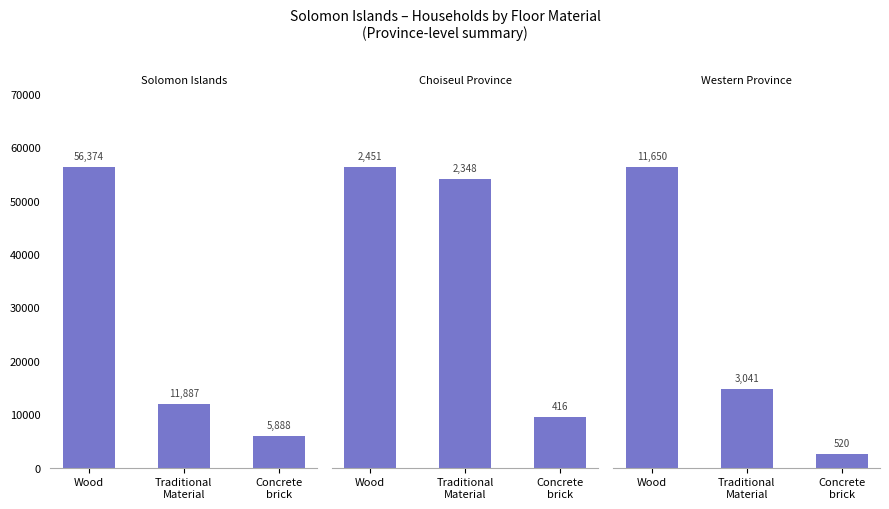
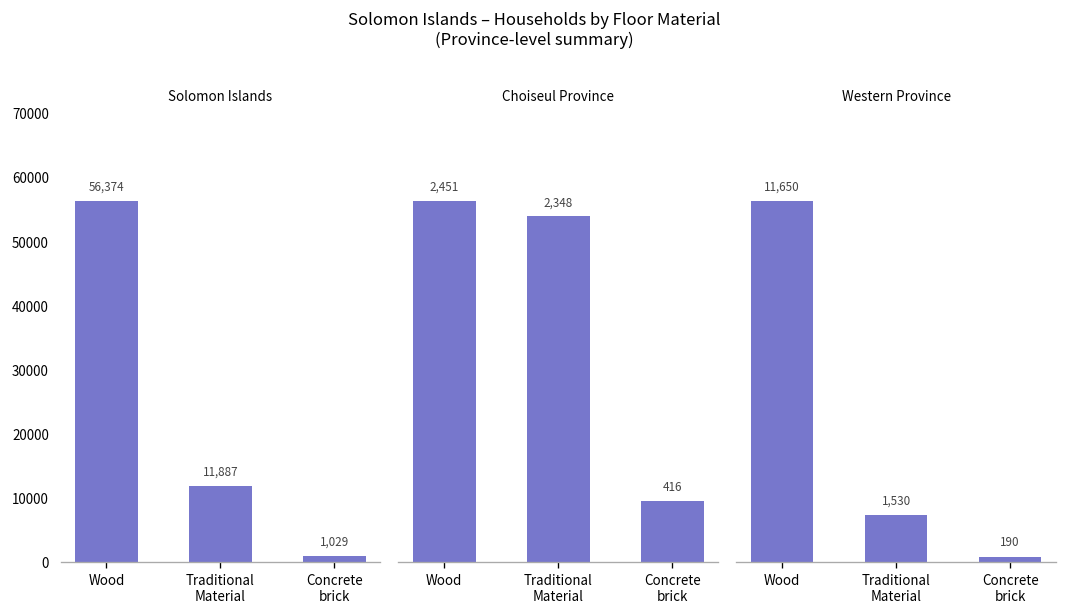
Solomon Islands, Concrete brick: 5,888 -> 1,029
Western Province, Traditional Material: 3,041 -> 1,530
Western Province, Concrete brick: 520 -> 190
